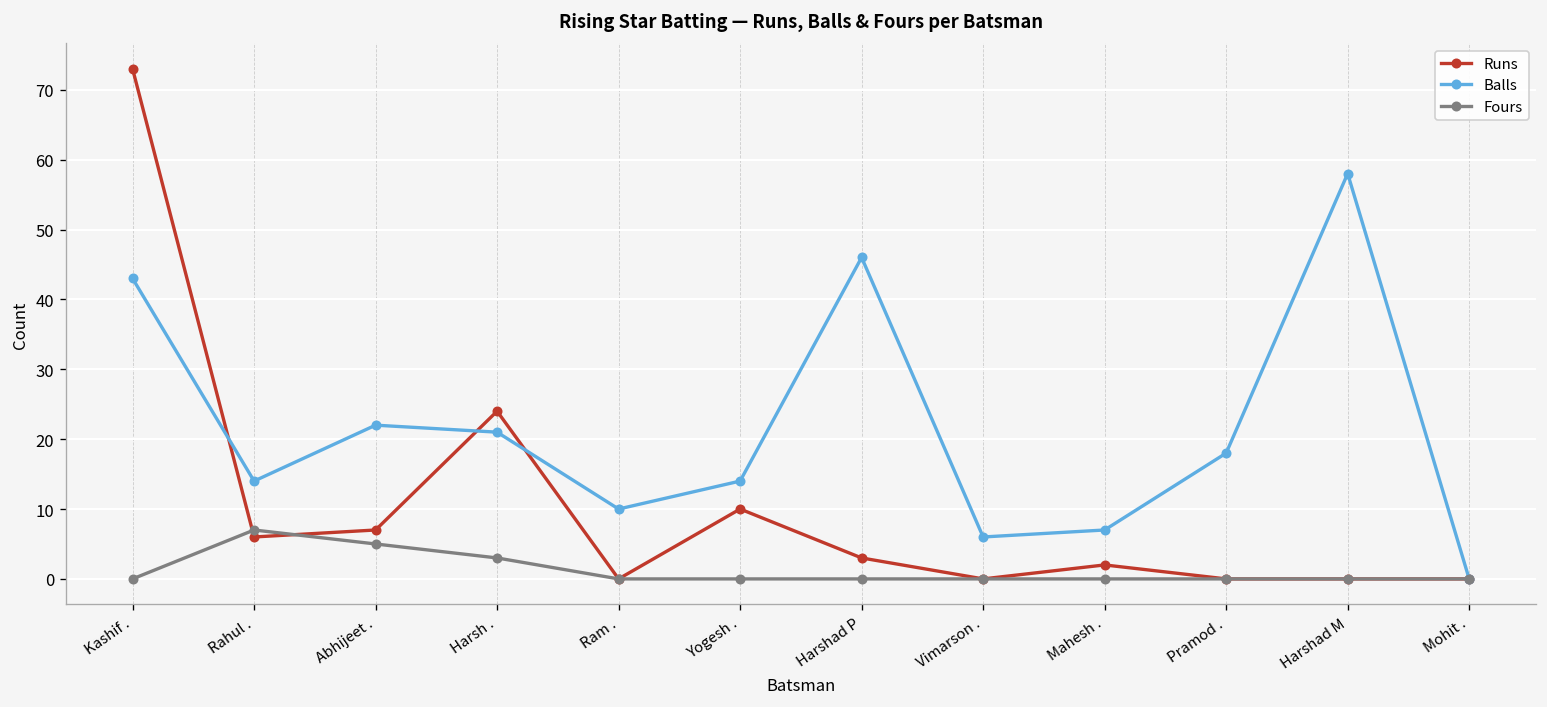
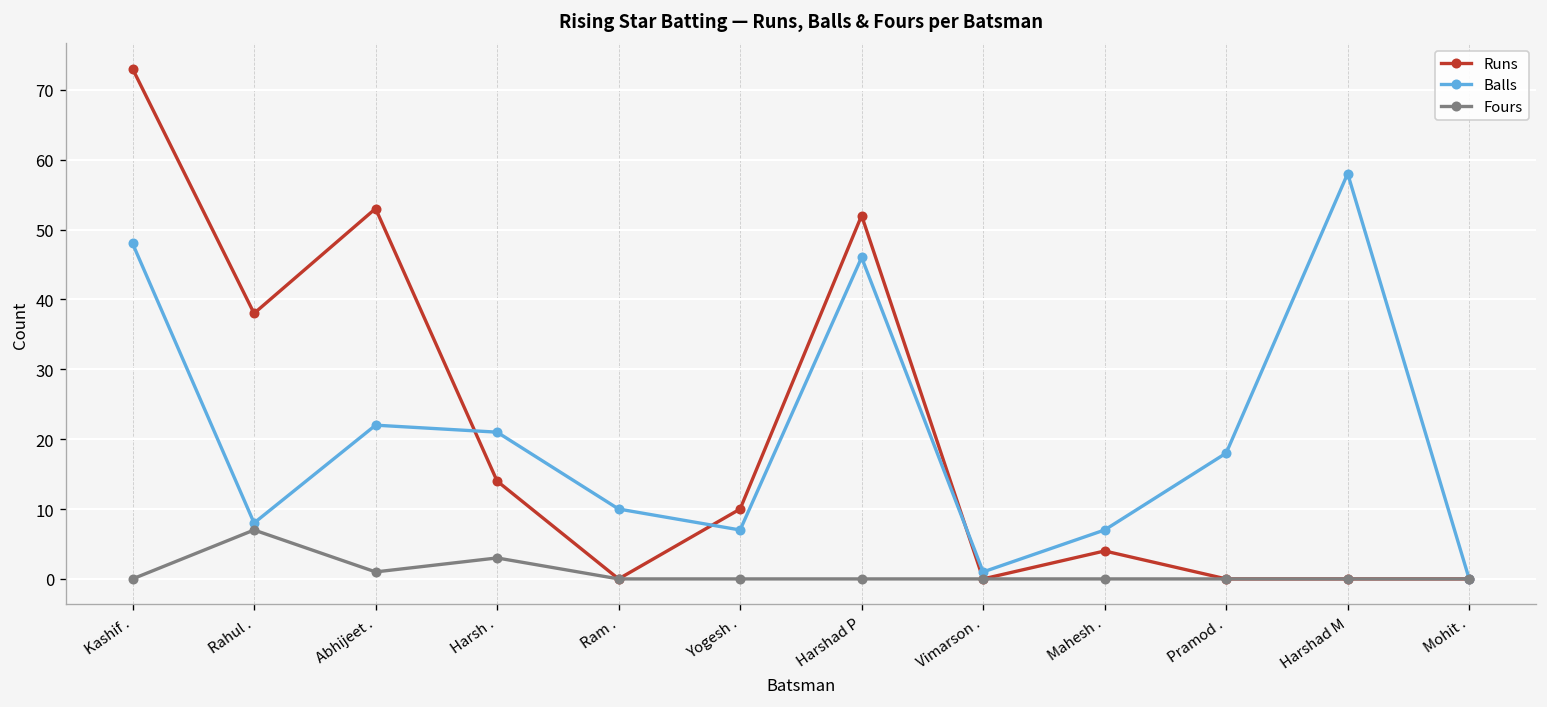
Balls, Kashif .: 43 -> 48
Runs, Rahul .: 6 -> 38
Balls, Rahul .: 14 -> 8
Runs, Abhijeet .: 7 -> 53
Fours, Abhijeet .: 5 -> 1
Runs, Harsh .: 24 -> 14
Balls, Yogesh .: 14 -> 7
Runs, Harshad P: 3 -> 52
Balls, Vimarson .: 6 -> 1
Runs, Mahesh .: 2 -> 4
